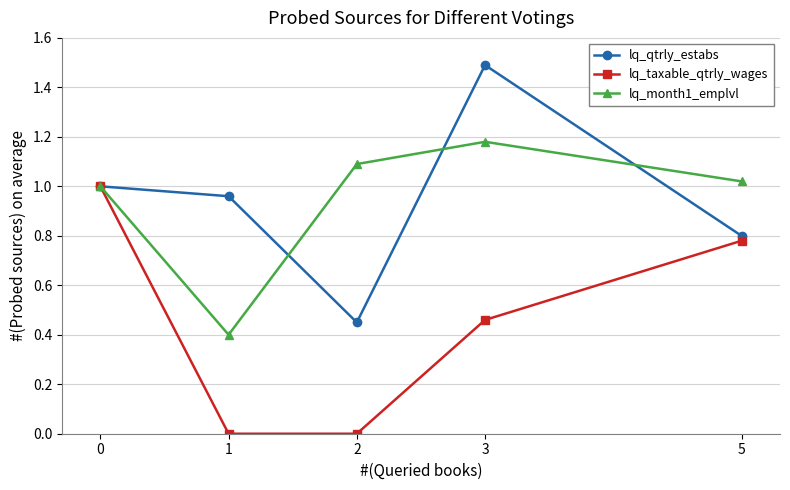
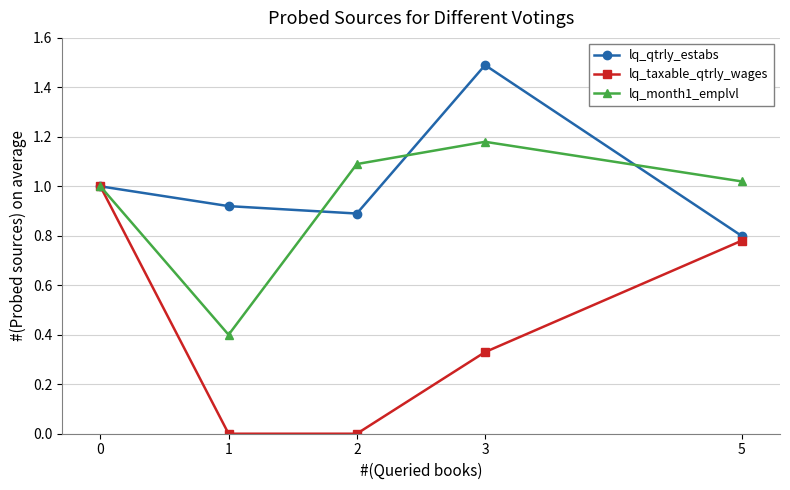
lq_qtrly_estabs, 1: 0.96 -> 0.92
lq_qtrly_estabs, 2: 0.45 -> 0.89
lq_taxable_qtrly_wages, 3: 0.46 -> 0.33
